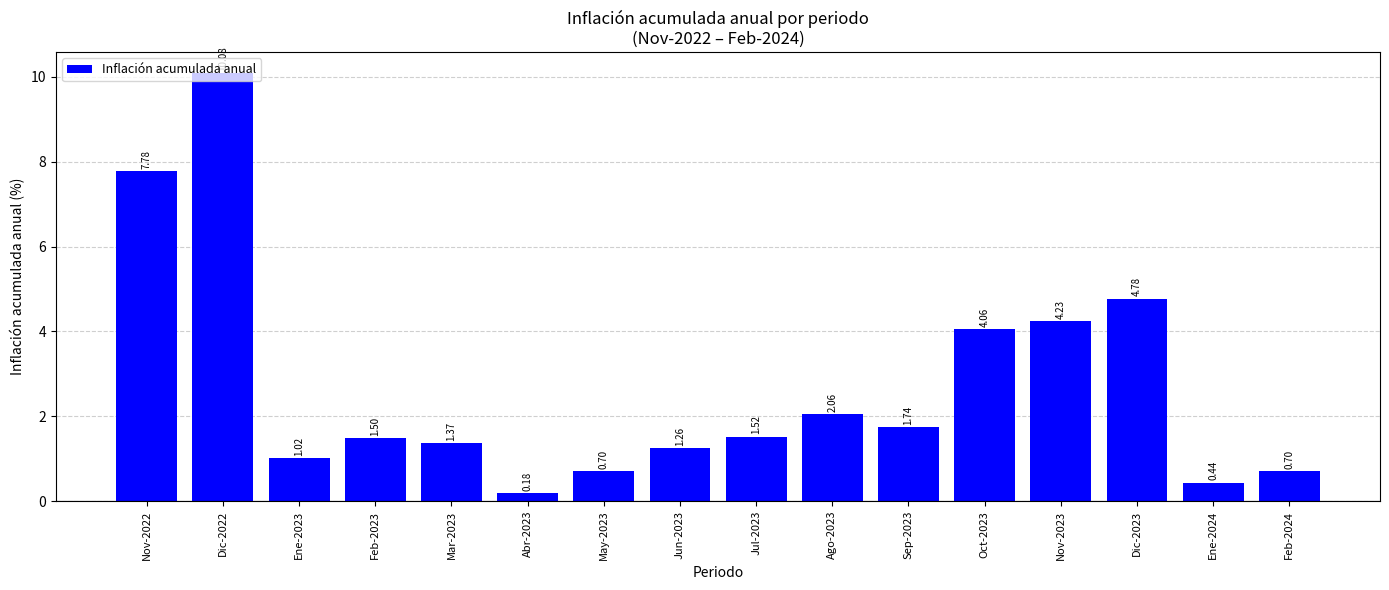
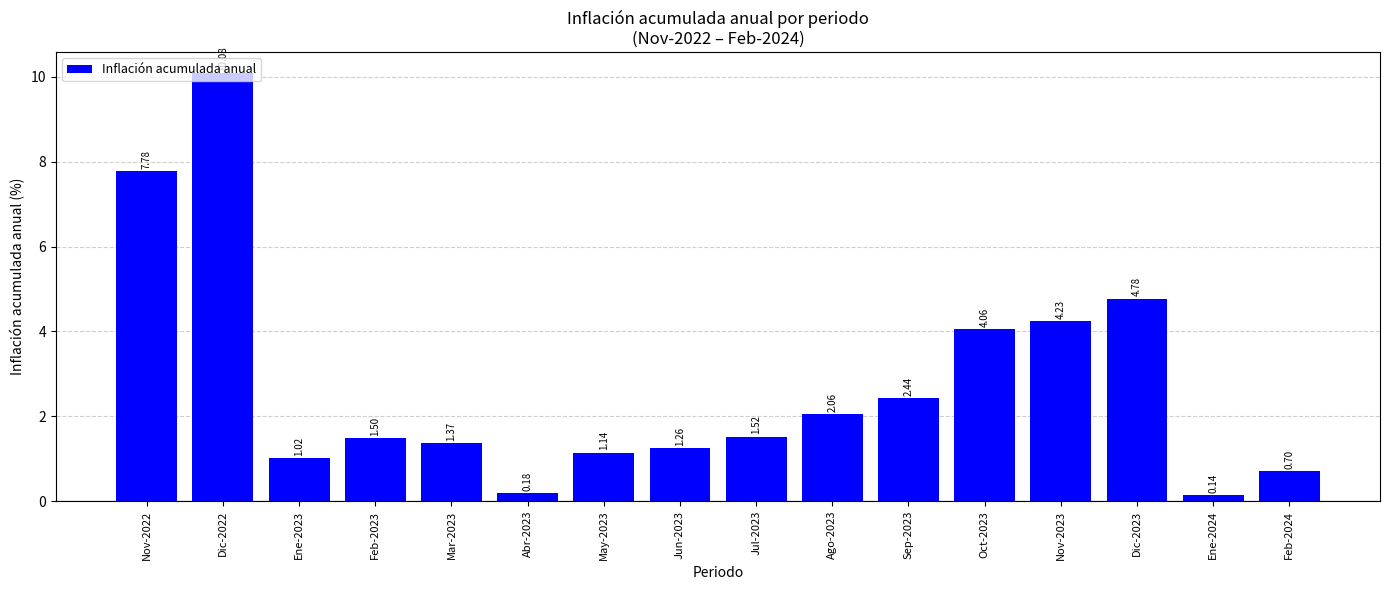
May-2023: 0.70 -> 1.14
Sep-2023: 1.74 -> 2.44
Ene-2024: 0.44 -> 0.14
